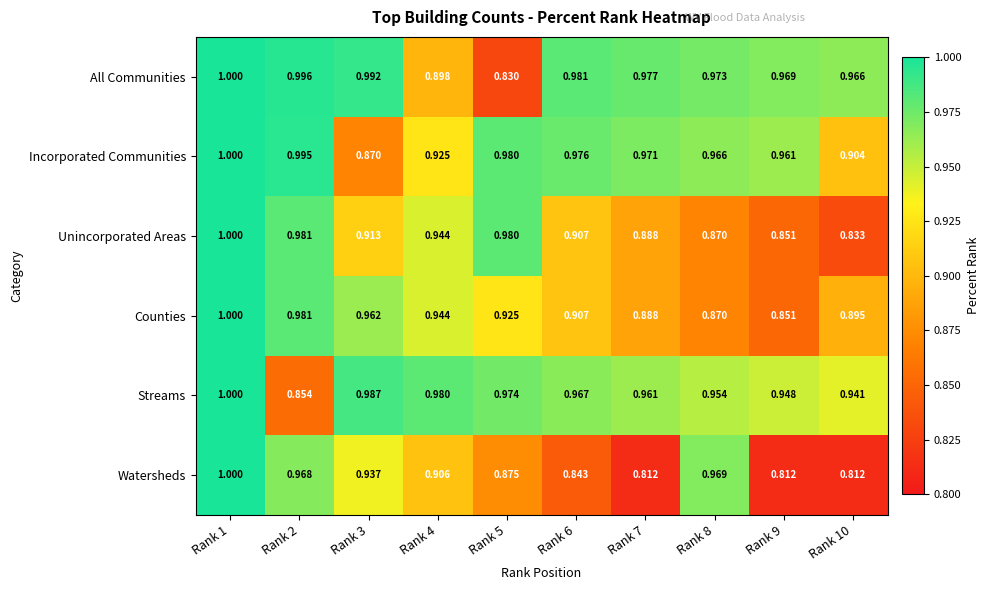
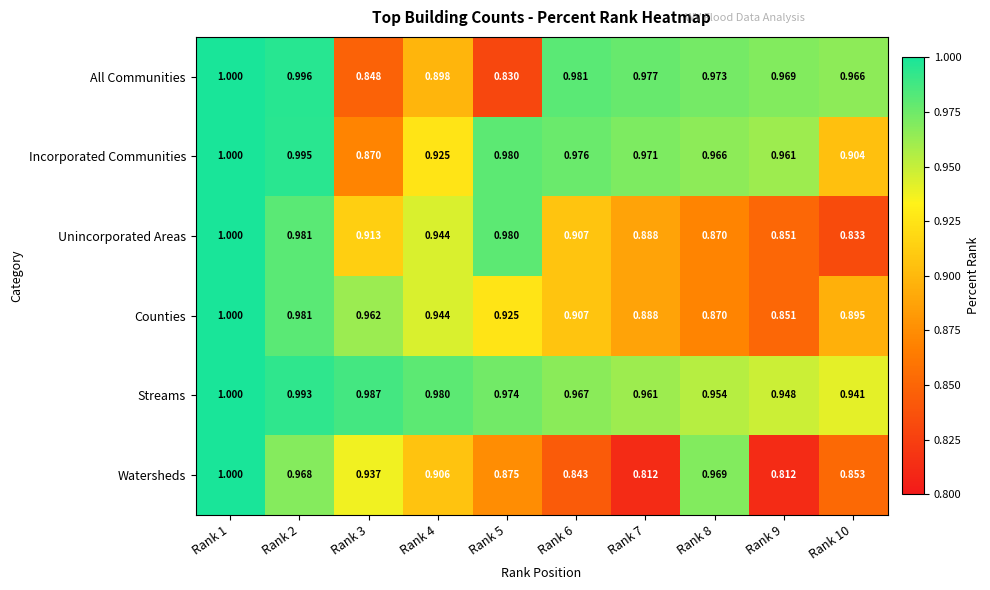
All Communities, Rank 3: 0.992 -> 0.848
Streams, Rank 2: 0.854 -> 0.993
Watersheds, Rank 10: 0.812 -> 0.853
